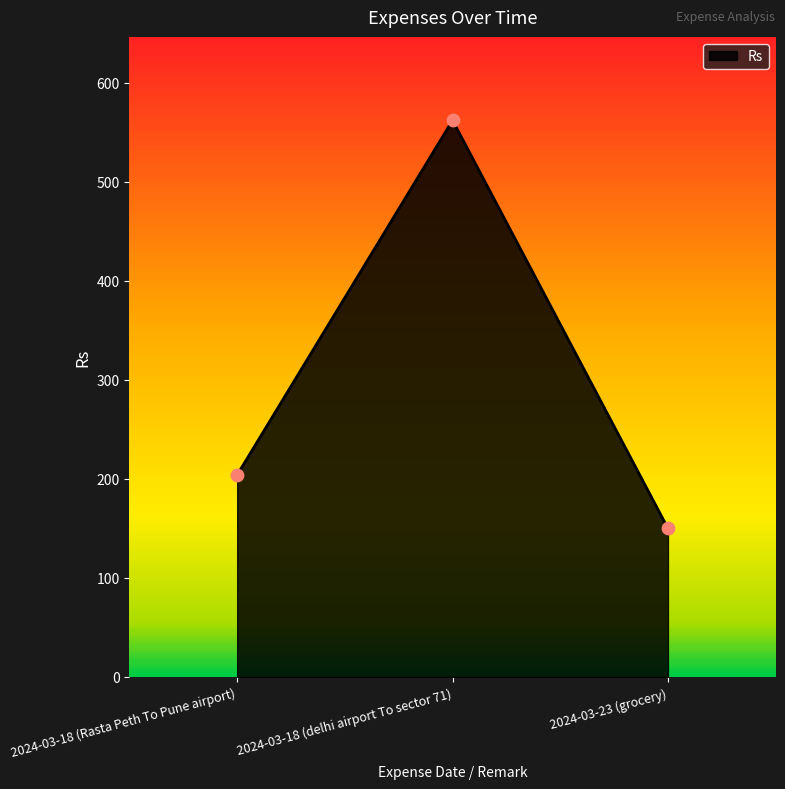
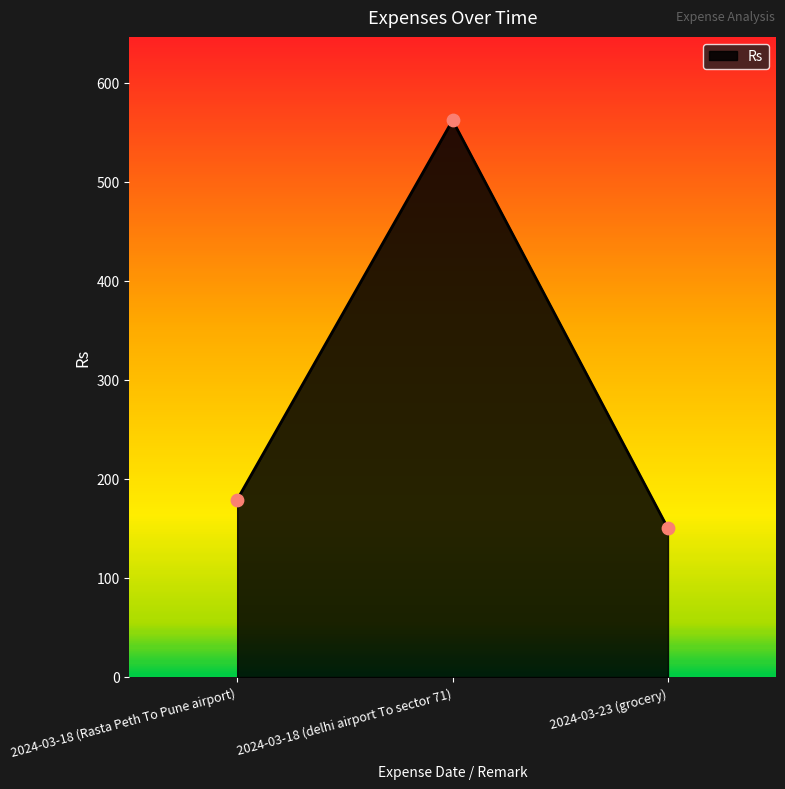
2024-03-18 (Rasta Peth To Pune airport): 200 -> 180
